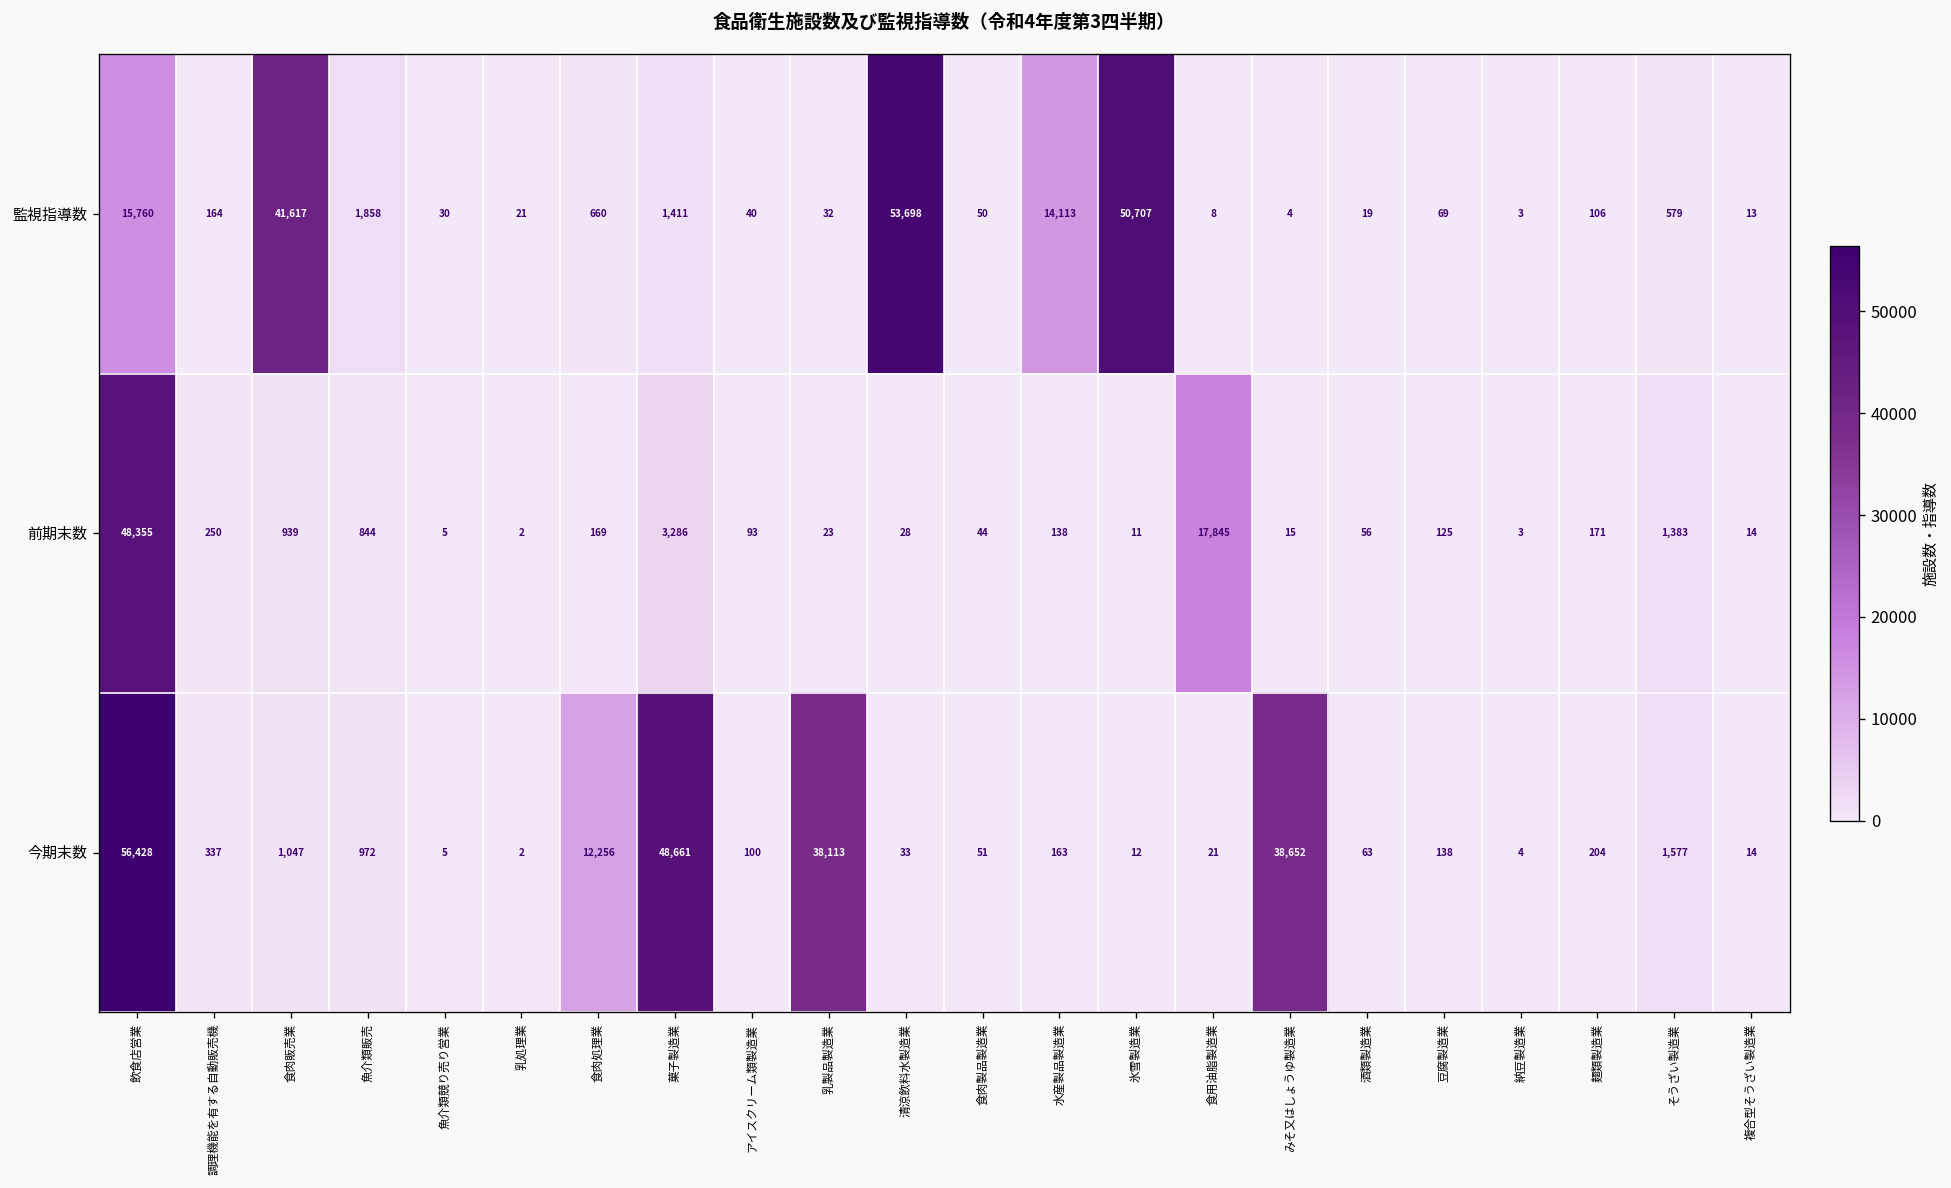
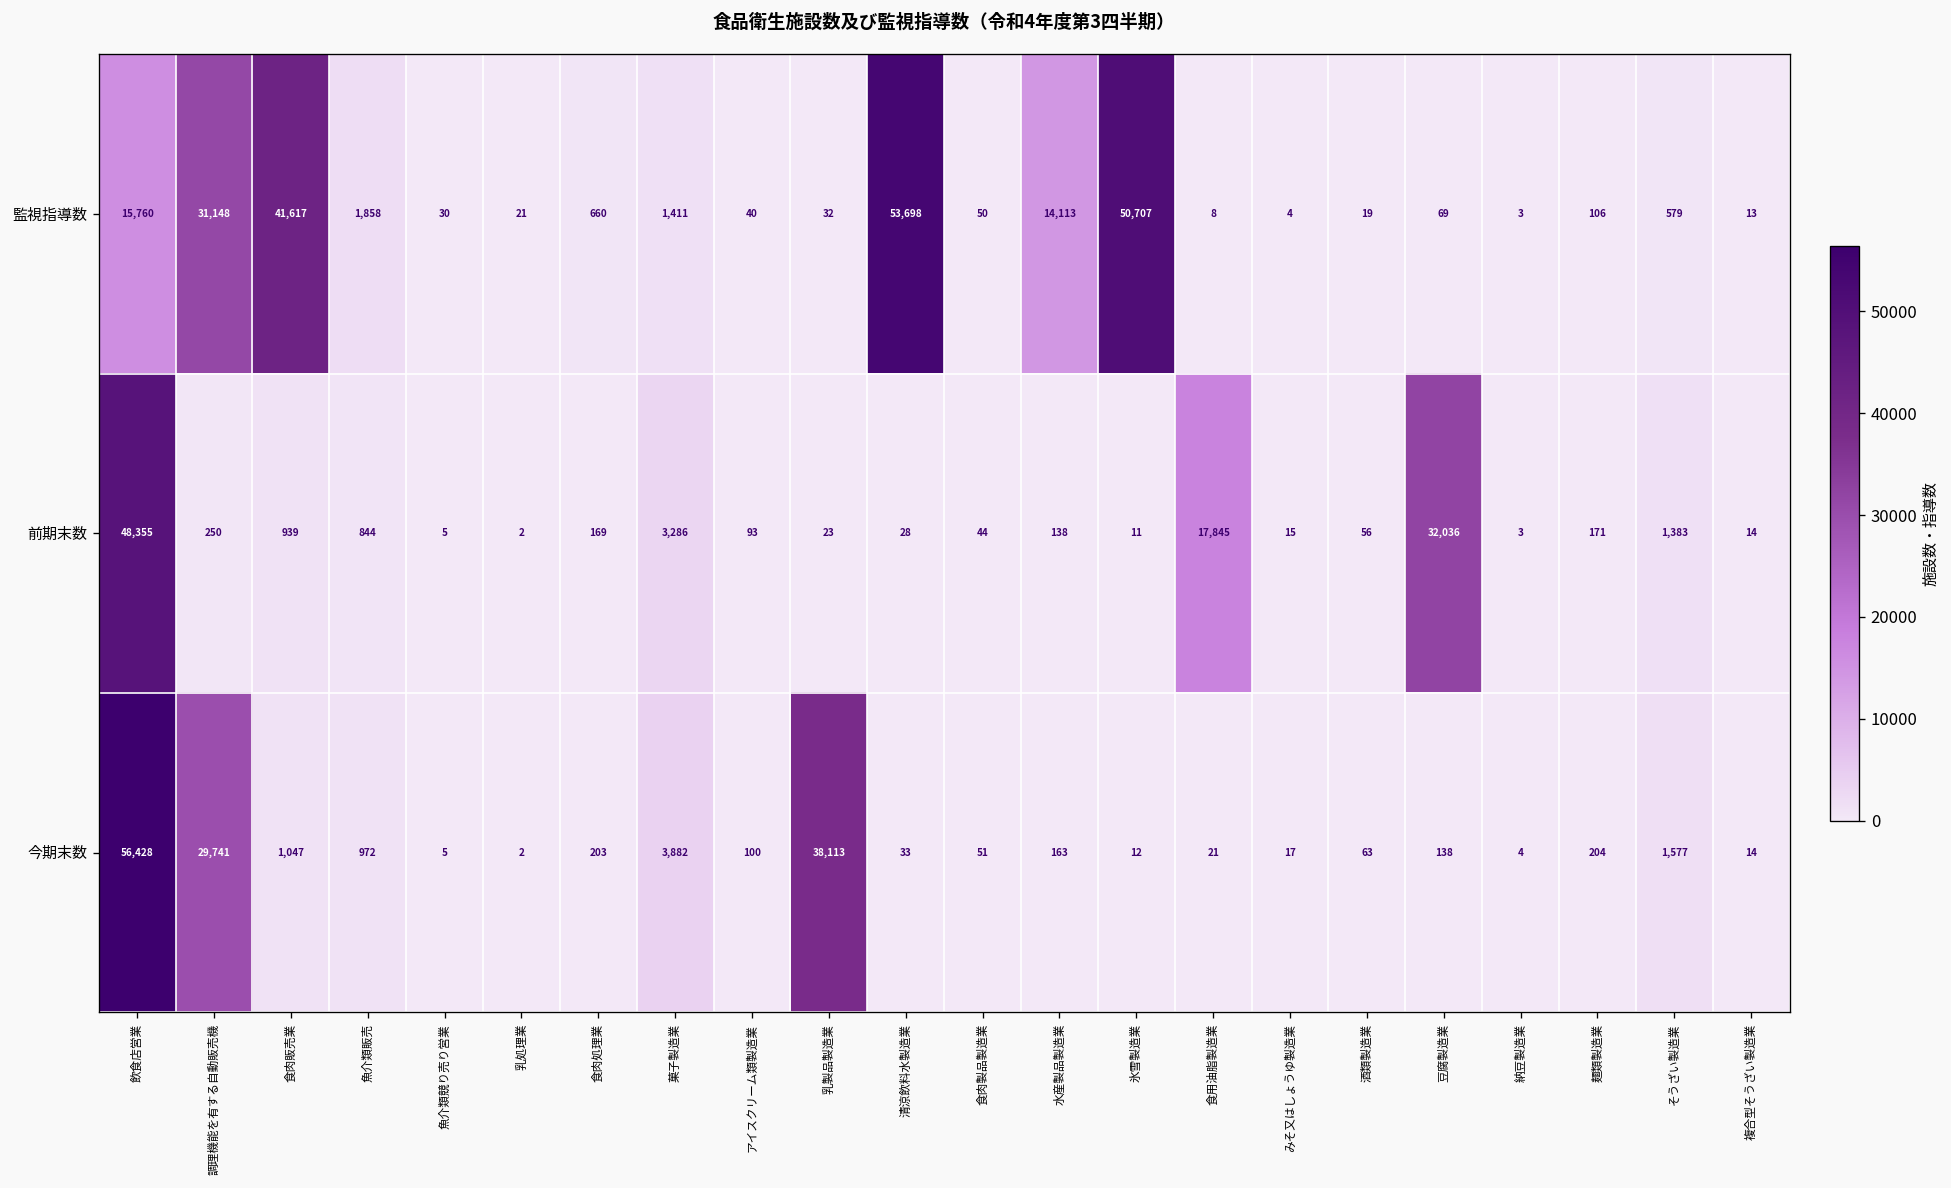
監視指導数, 調理機能を有する自動販売機: 164 -> 31,148
前期末数, 豆腐製造業: 125 -> 32,036
今期末数, 調理機能を有する自動販売機: 337 -> 29,741
今期末数, 食肉処理業: 12,256 -> 203
今期末数, 菓子製造業: 48,661 -> 3,882
今期末数, みそ又はしょうゆ製造業: 38,652 -> 17
